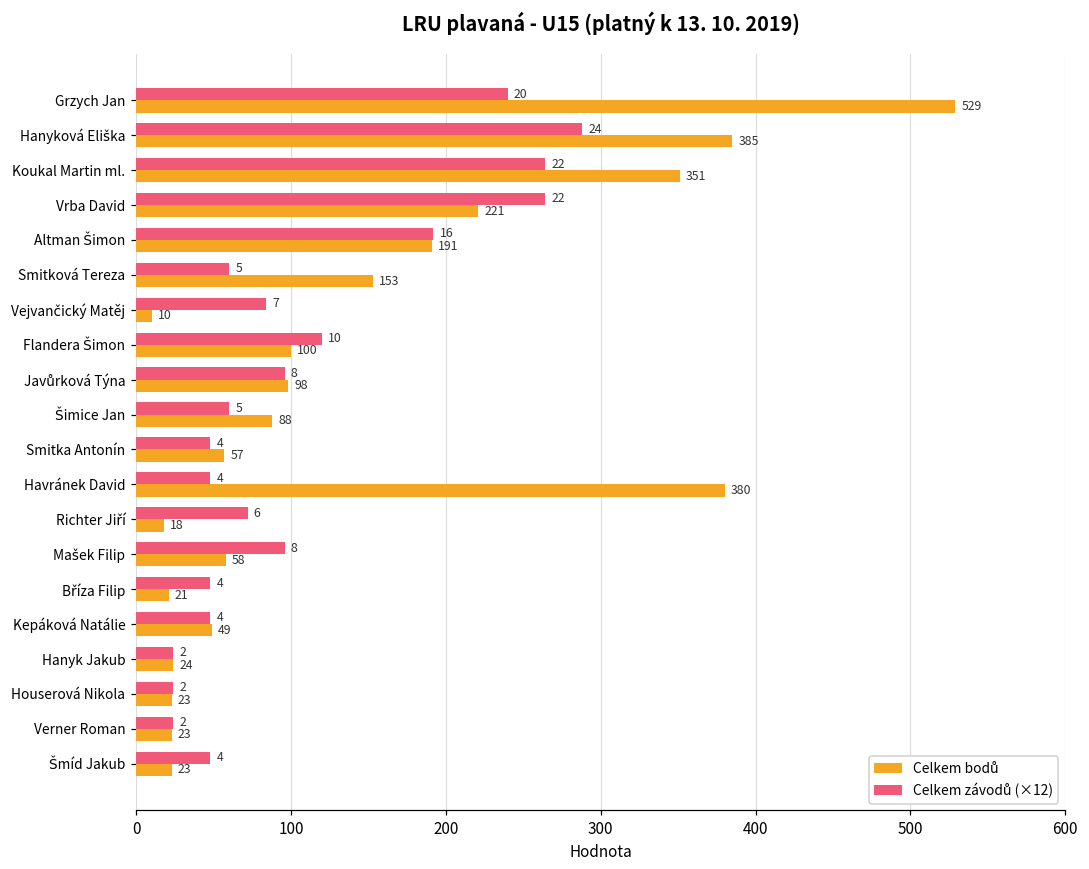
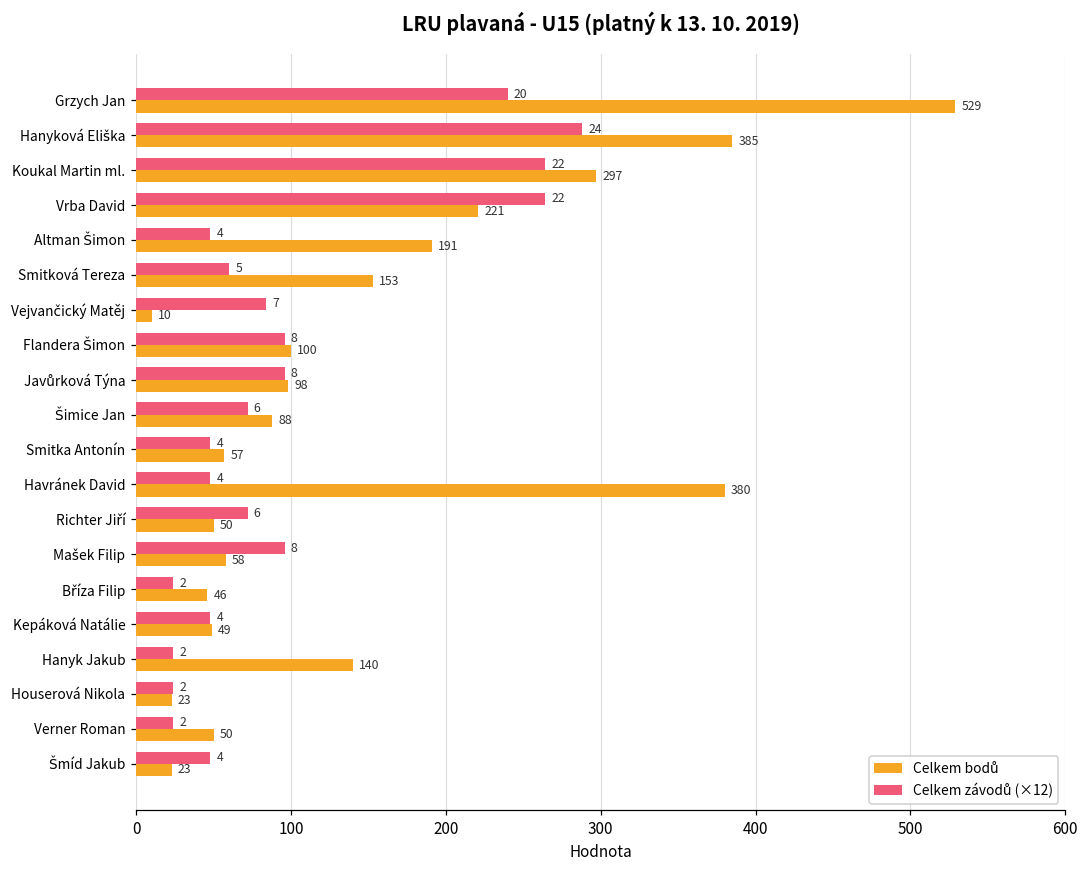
Celkem bodů, Koukal Martin ml.: 351 -> 297
Celkem závodů (×12), Altman Šimon: 16 -> 4
Celkem závodů (×12), Flandera Šimon: 10 -> 8
Celkem závodů (×12), Šimice Jan: 5 -> 6
Celkem bodů, Richter Jiří: 18 -> 50
Celkem závodů (×12), Bříza Filip: 4 -> 2
Celkem bodů, Bříza Filip: 21 -> 46
Celkem bodů, Hanyk Jakub: 24 -> 140
Celkem bodů, Verner Roman: 23 -> 50
